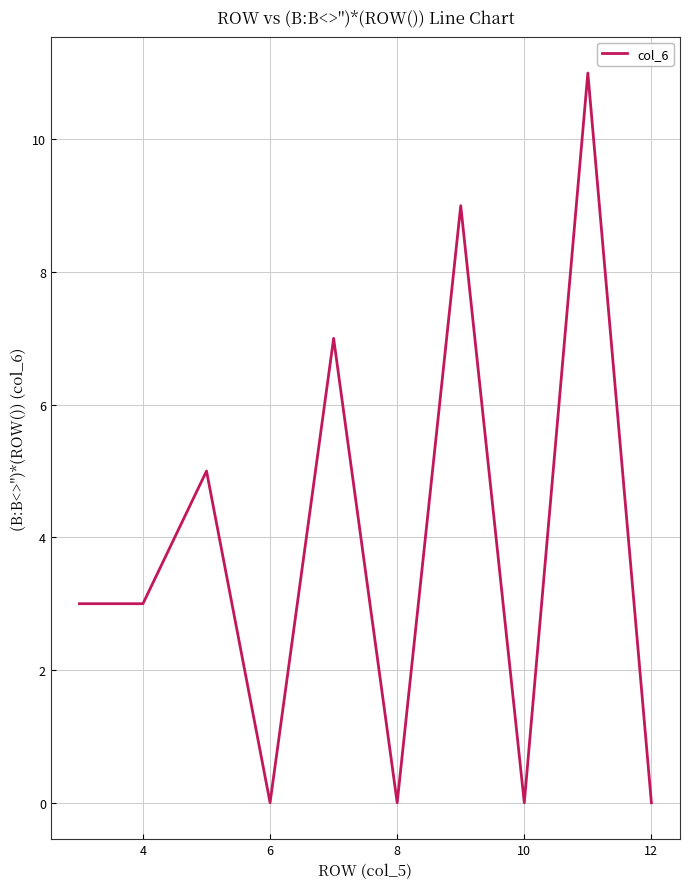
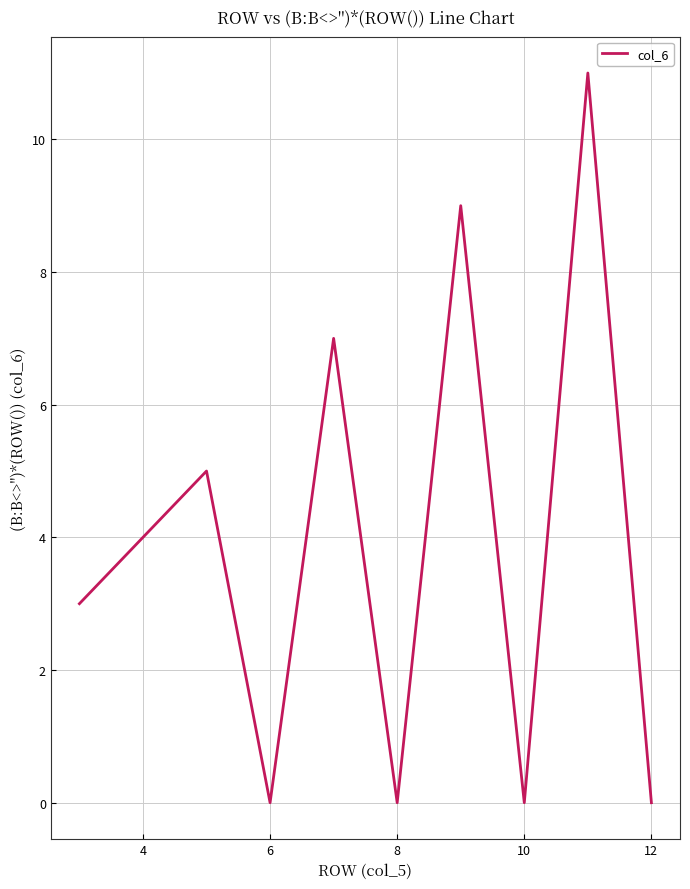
4: 3 -> 4
